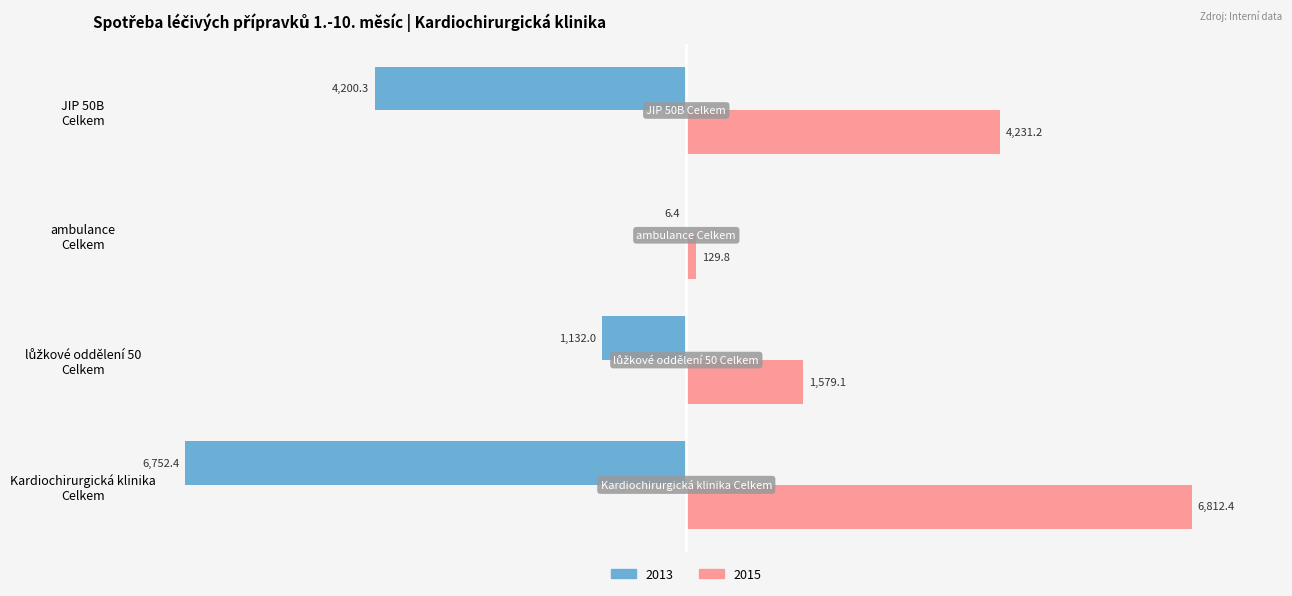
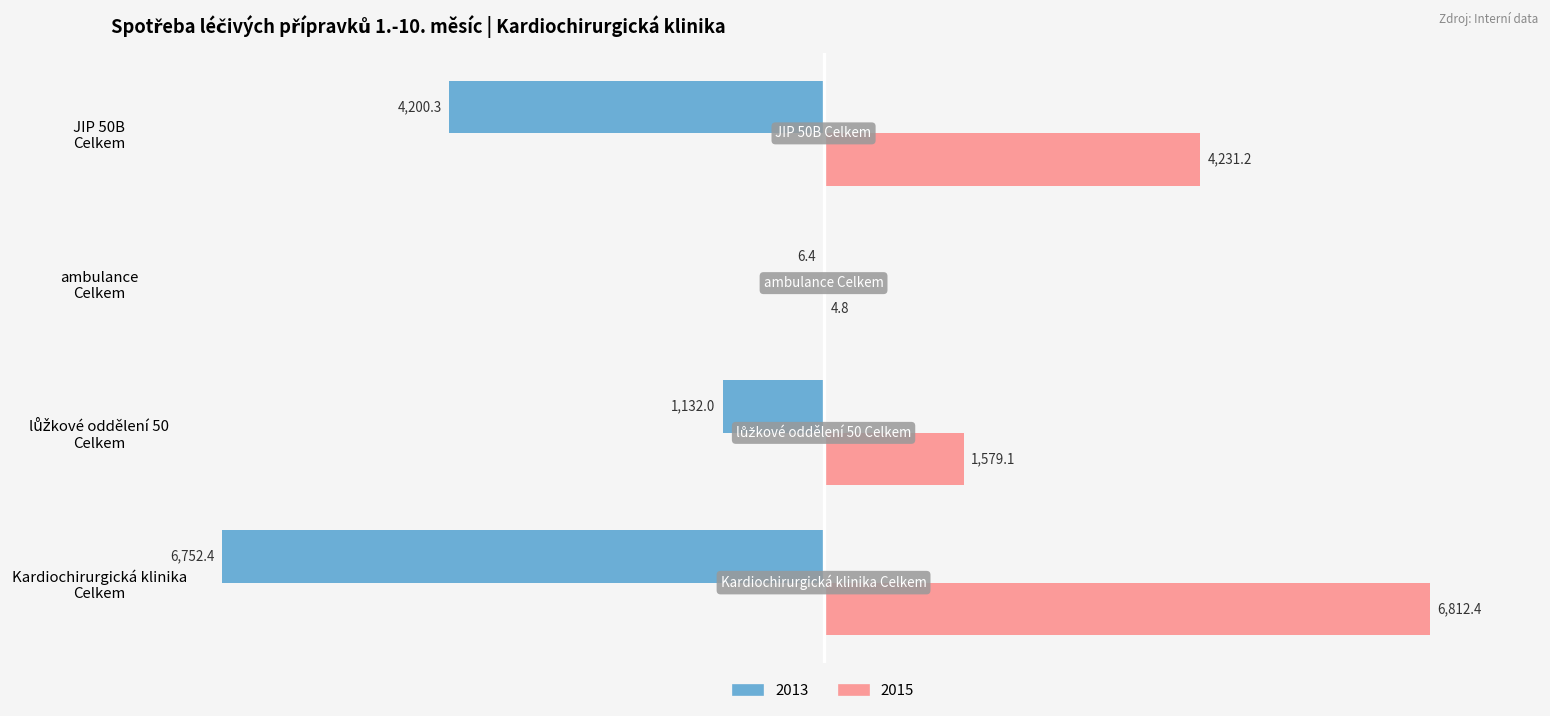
2015, ambulance Celkem: 129.8 -> 4.8
